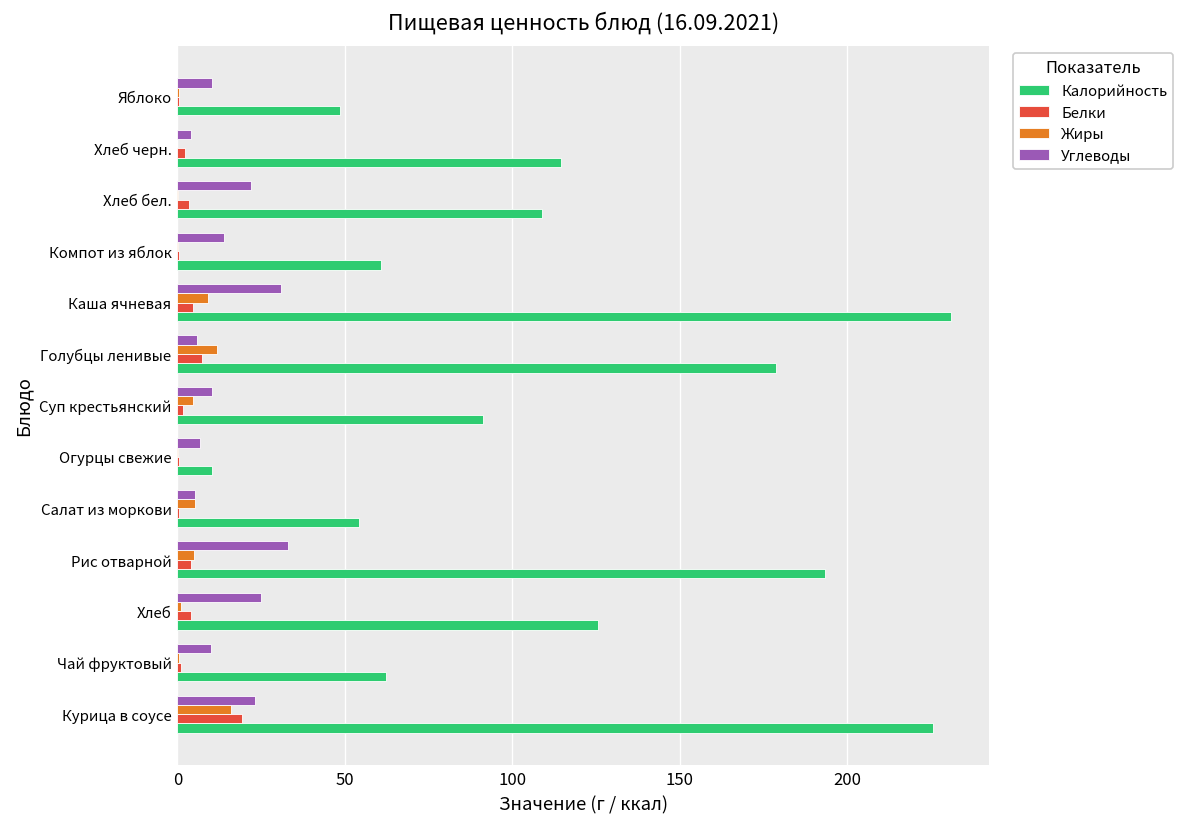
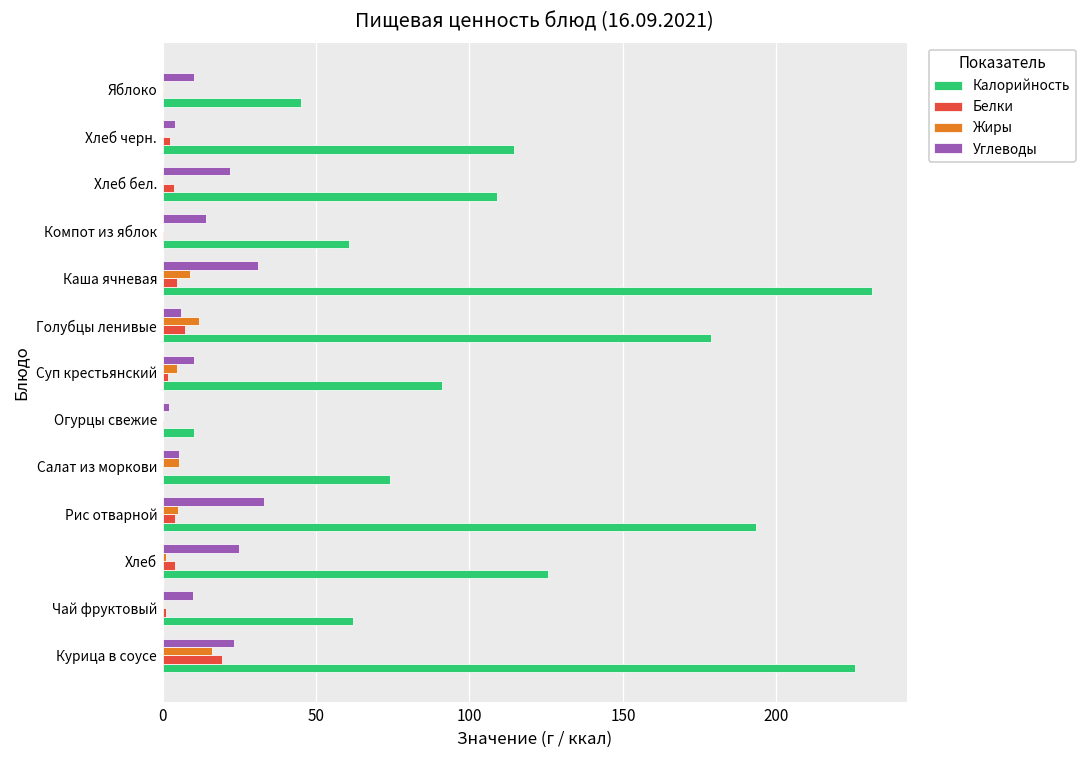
Калорийность, Яблоко: 49 -> 45
Углеводы, Огурцы свежие: 7 -> 2
Калорийность, Салат из моркови: 54 -> 74
